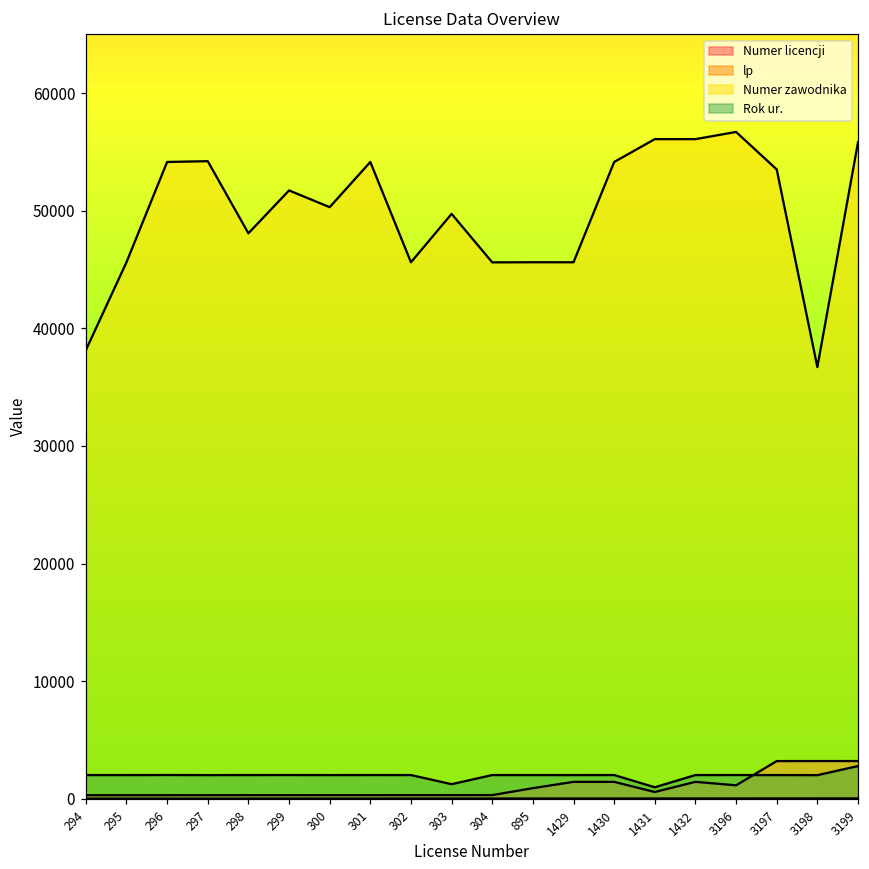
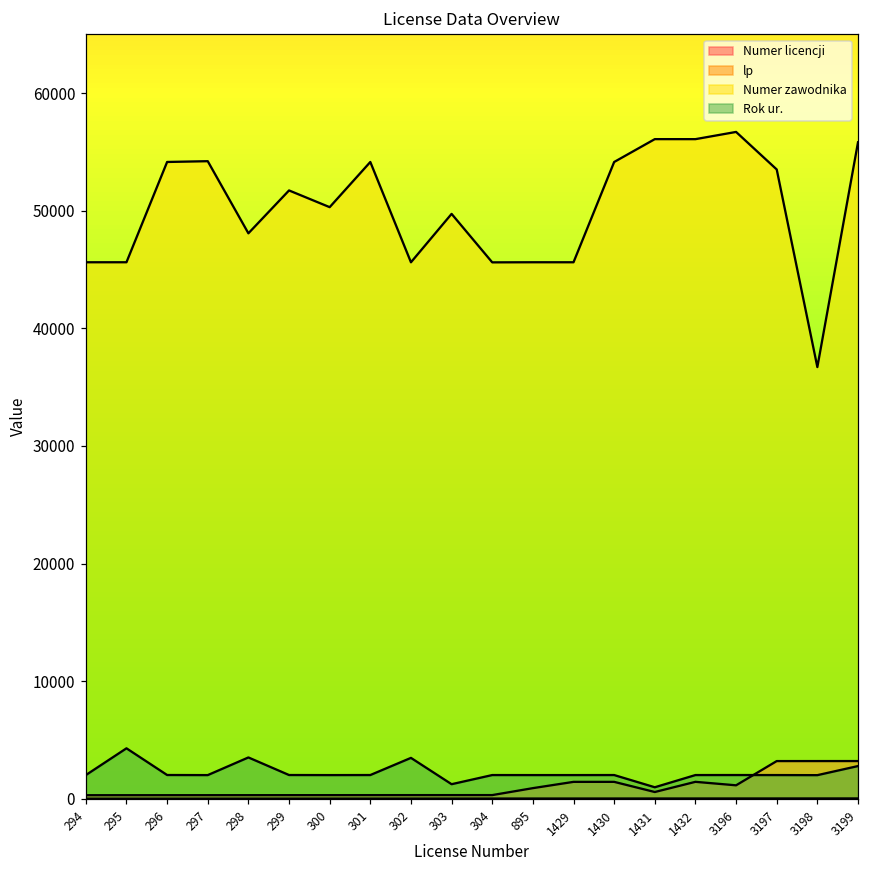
Numer zawodnika, 294: 38100 -> 45600
Rok ur., 295: 2000 -> 4300
Rok ur., 298: 2000 -> 3500
Rok ur., 302: 2000 -> 3500
